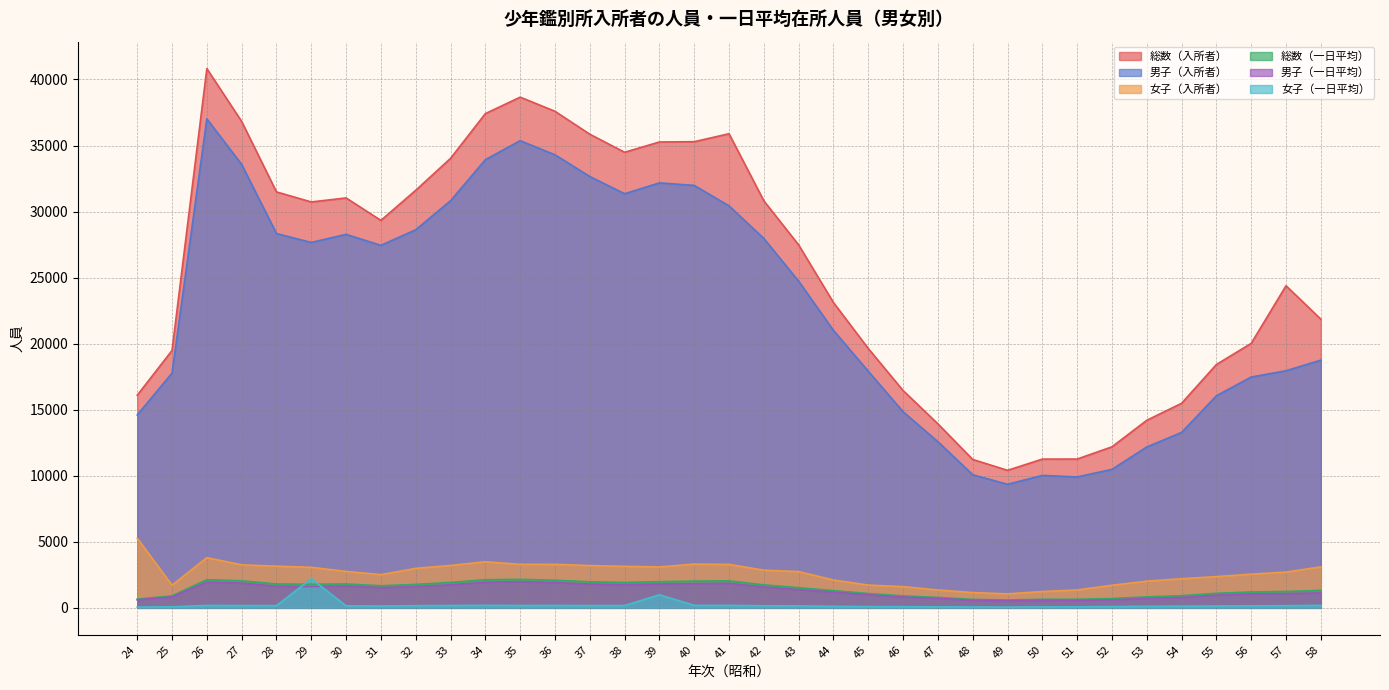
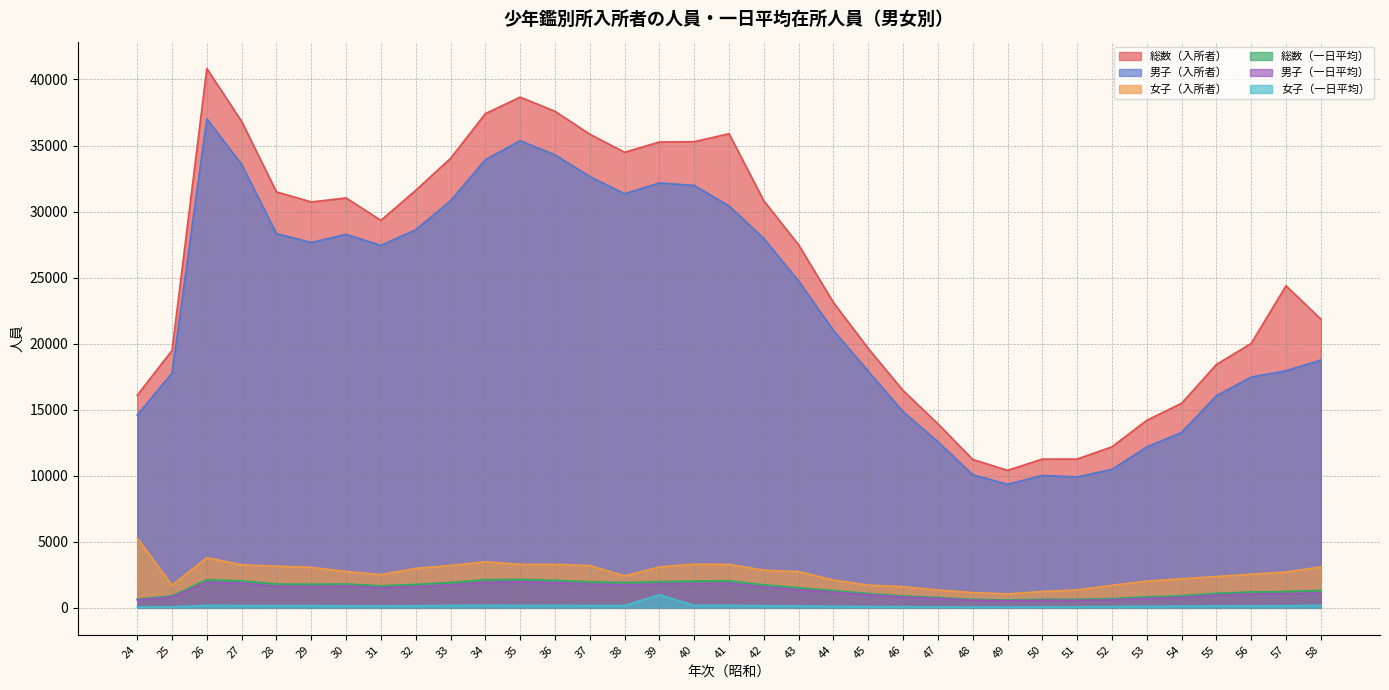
女子（一日平均）, 29: 2200 -> 200
女子（入所者）, 38: 3100 -> 2400
